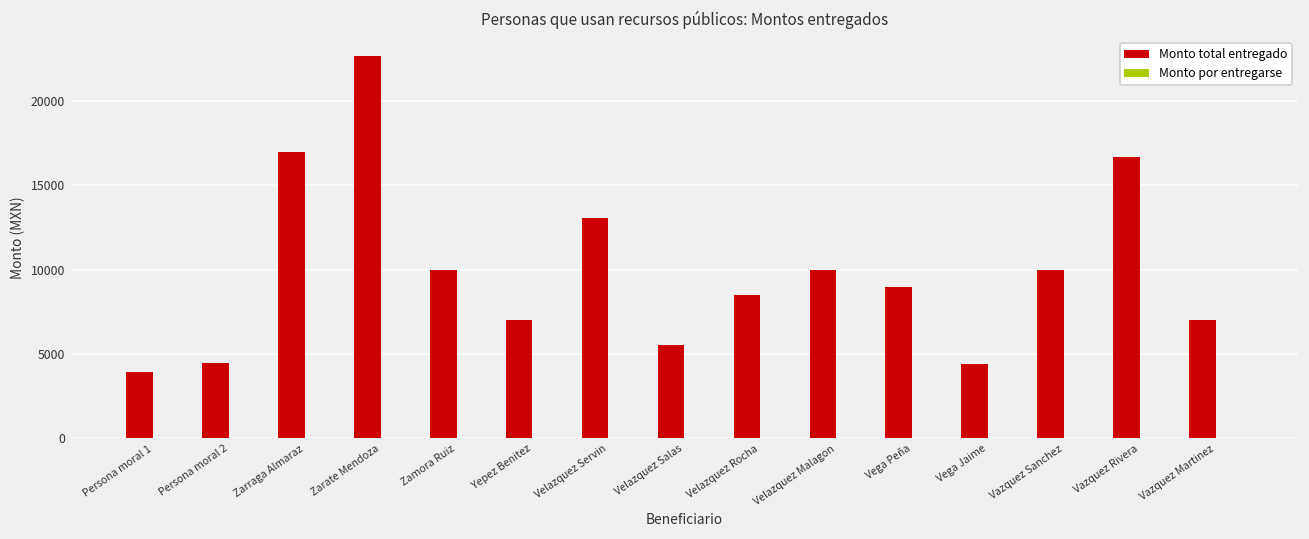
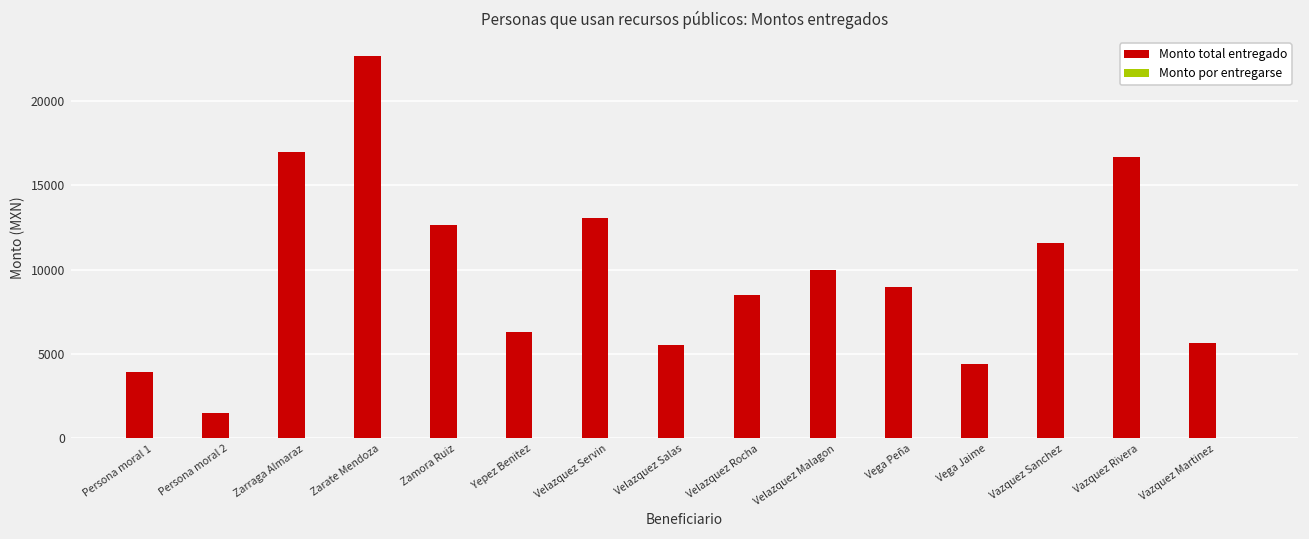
Monto total entregado, Persona moral 2: 4500 -> 1500
Monto total entregado, Zamora Ruiz: 10000 -> 12600
Monto total entregado, Yepez Benitez: 7000 -> 6300
Monto total entregado, Vazquez Sanchez: 10000 -> 11600
Monto total entregado, Vazquez Martinez: 7000 -> 5600
